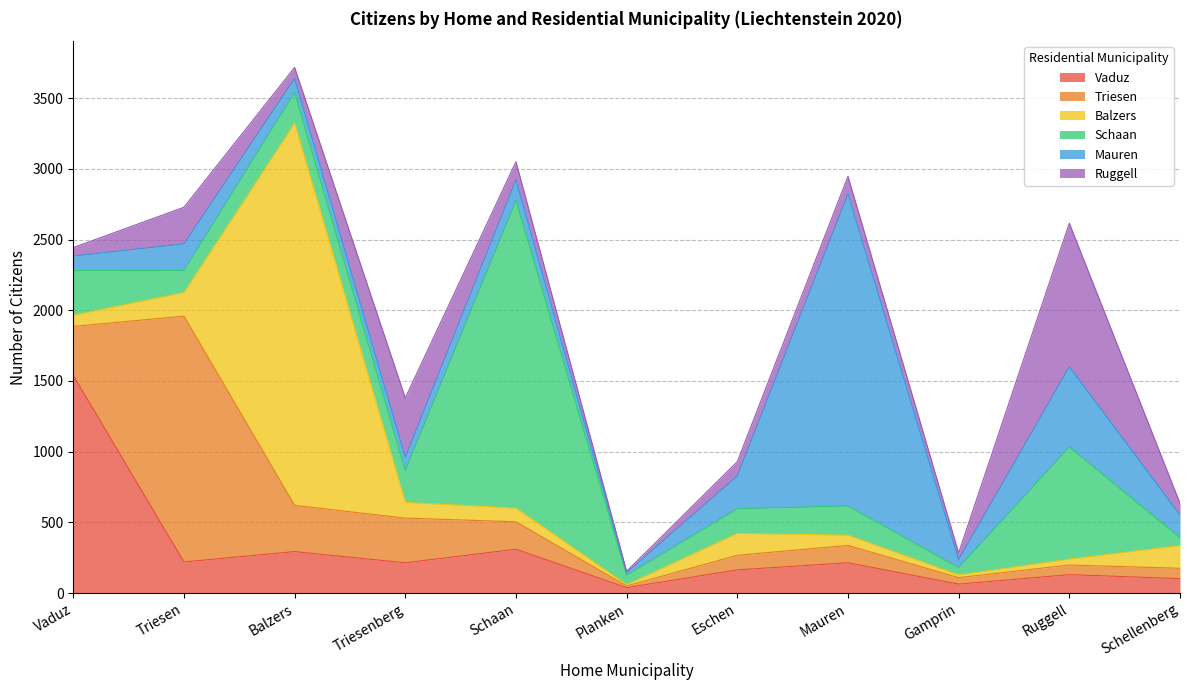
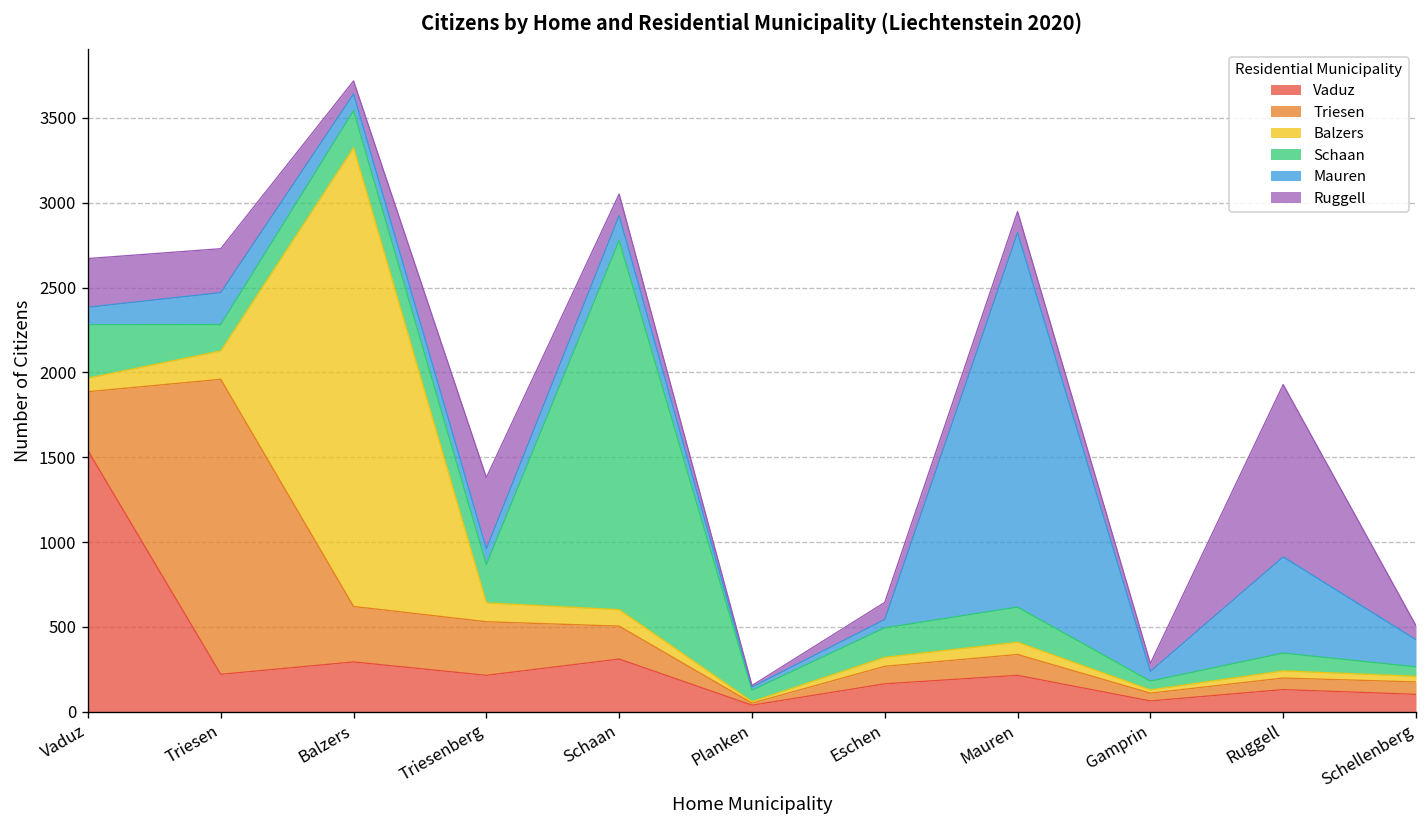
Ruggell, Vaduz: 60 -> 290
Balzers, Eschen: 160 -> 50
Mauren, Eschen: 230 -> 50
Schaan, Ruggell: 790 -> 110
Balzers, Schellenberg: 160 -> 30
